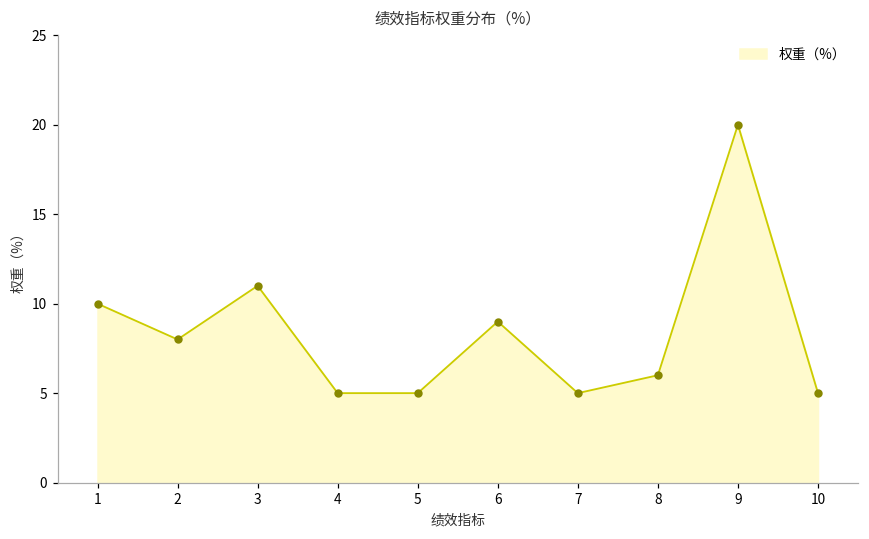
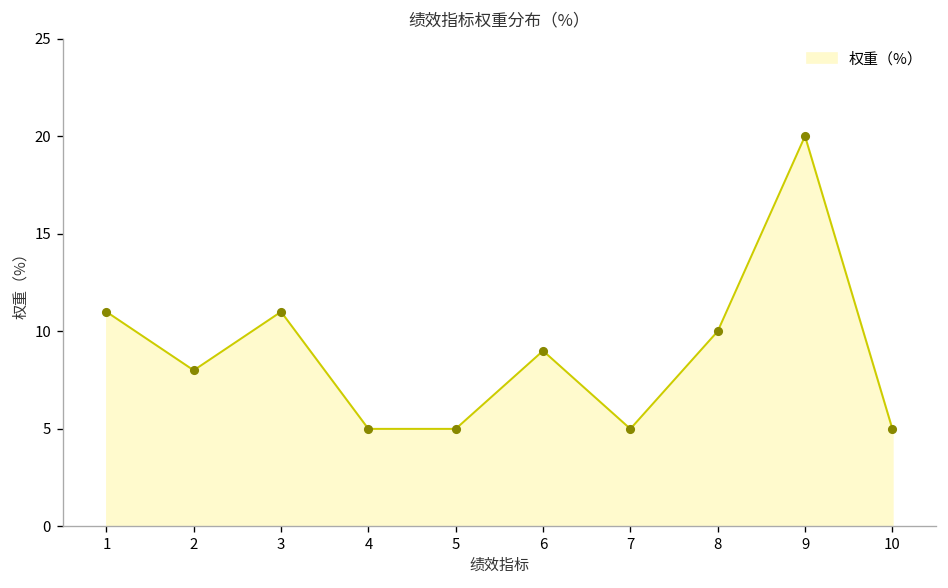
1: 10 -> 11
8: 6 -> 10
